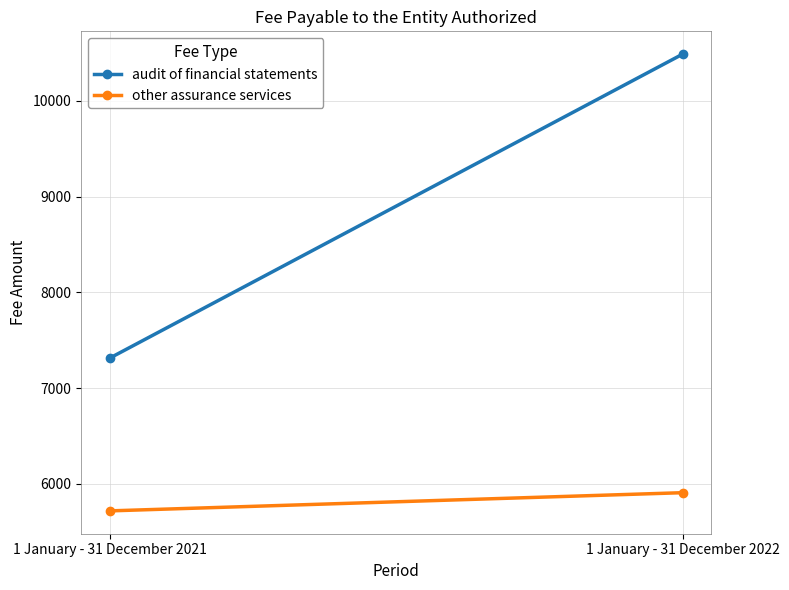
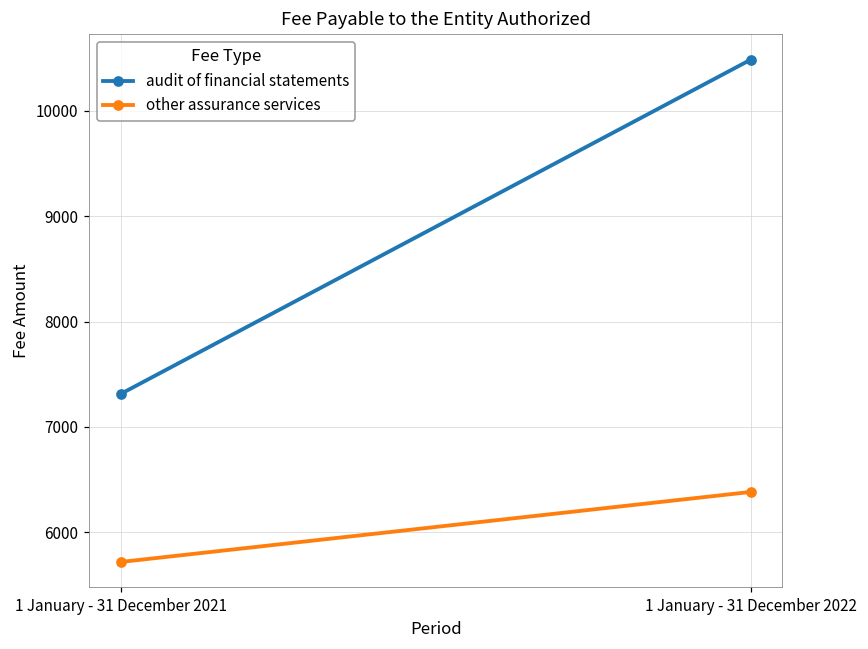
other assurance services, 1 January - 31 December 2022: 5900 -> 6400
